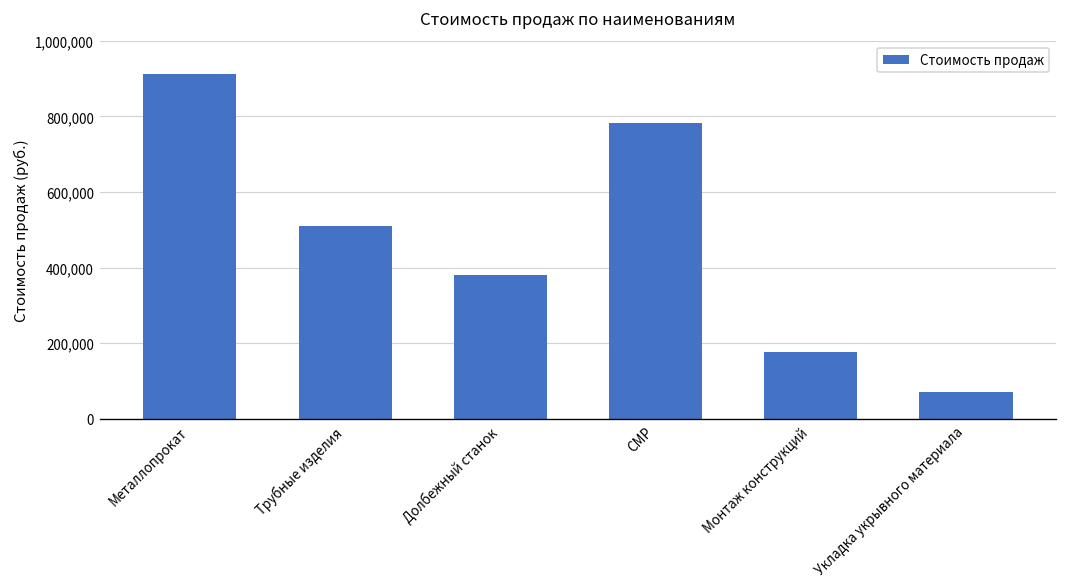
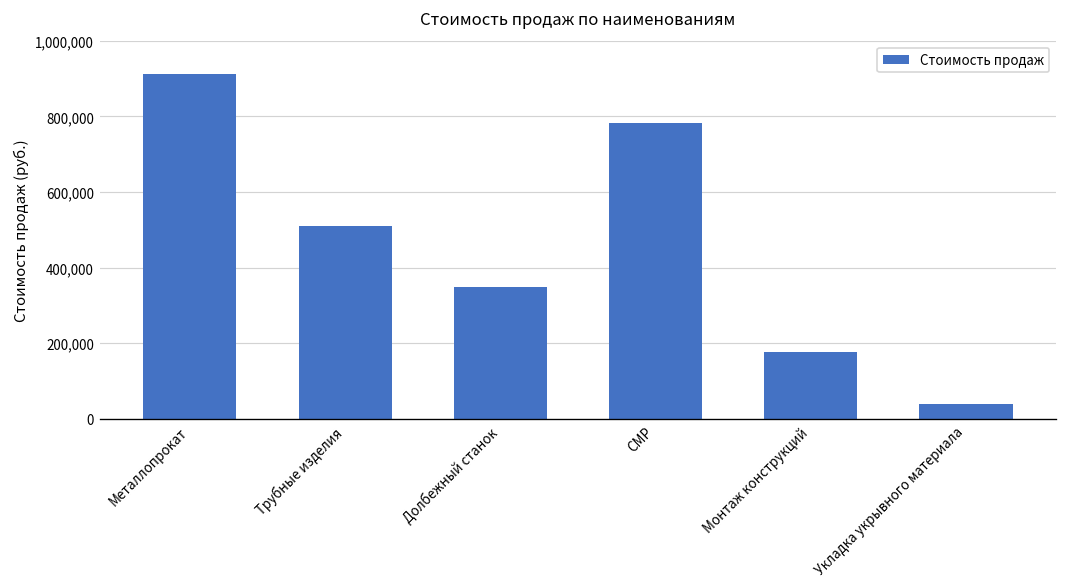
Долбежный станок: 380,000 -> 350,000
Укладка укрывного материала: 70,000 -> 40,000
